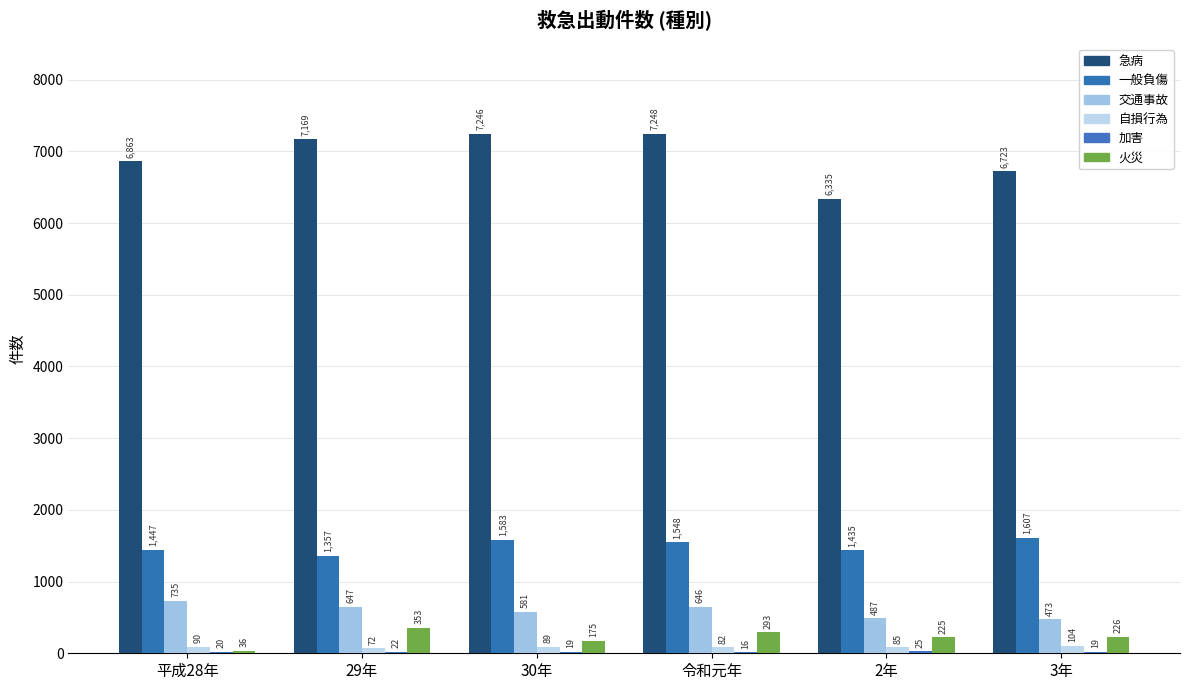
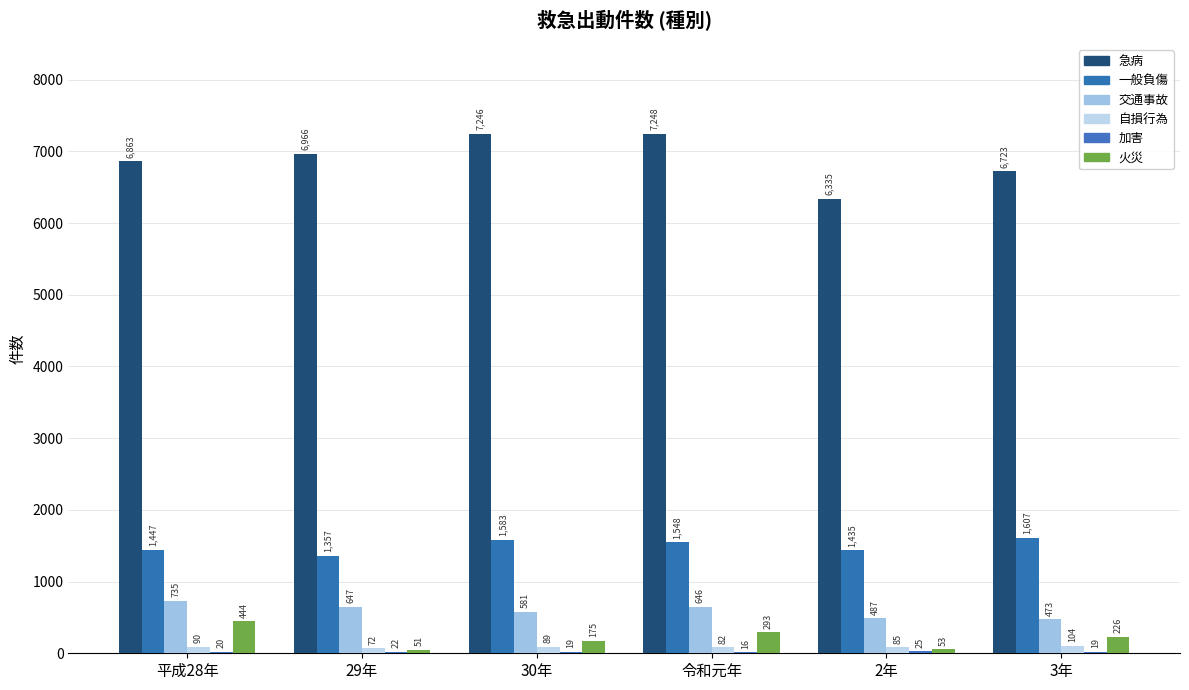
火災, 平成28年: 36 -> 444
急病, 29年: 7,169 -> 6,966
火災, 29年: 353 -> 51
火災, 2年: 225 -> 53
